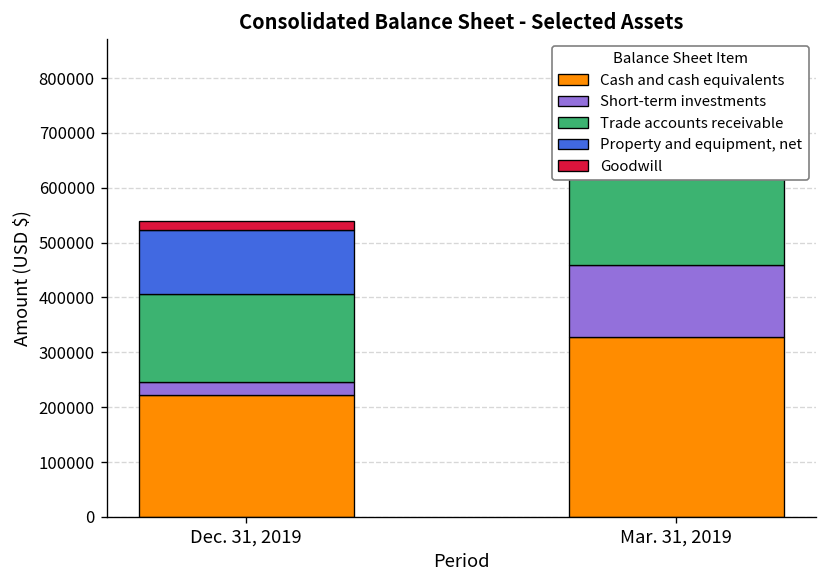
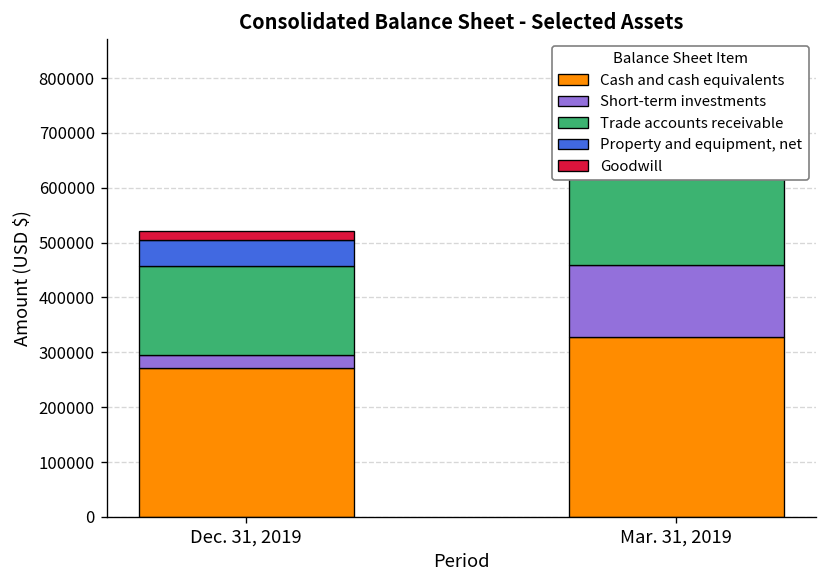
Cash and cash equivalents, Dec. 31, 2019: 220000 -> 270000
Property and equipment, net, Dec. 31, 2019: 120000 -> 50000
